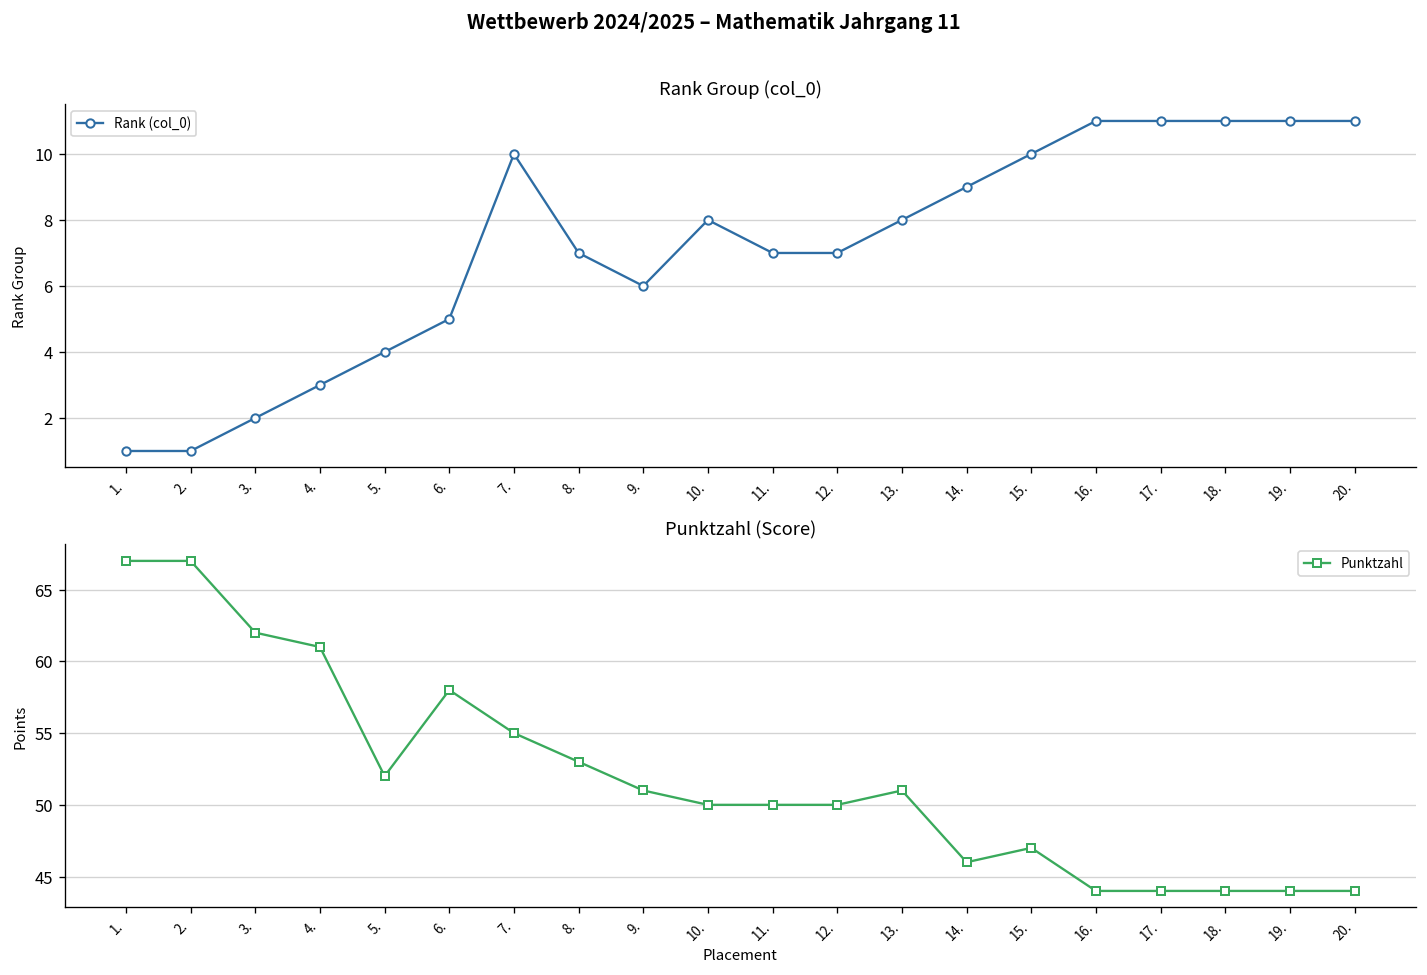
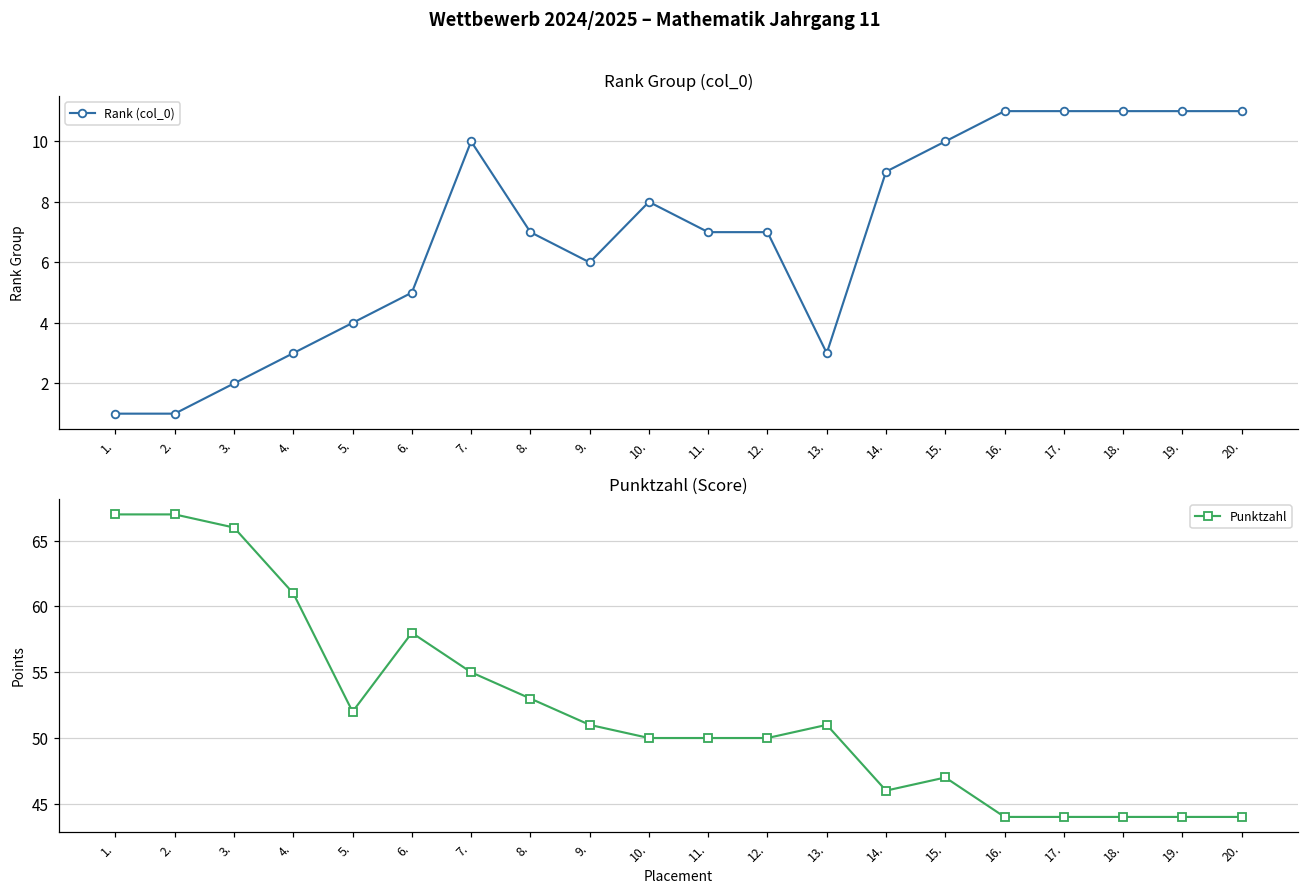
Rank Group (col_0), 13.: 8 -> 3
Punktzahl (Score), 3.: 62 -> 66
